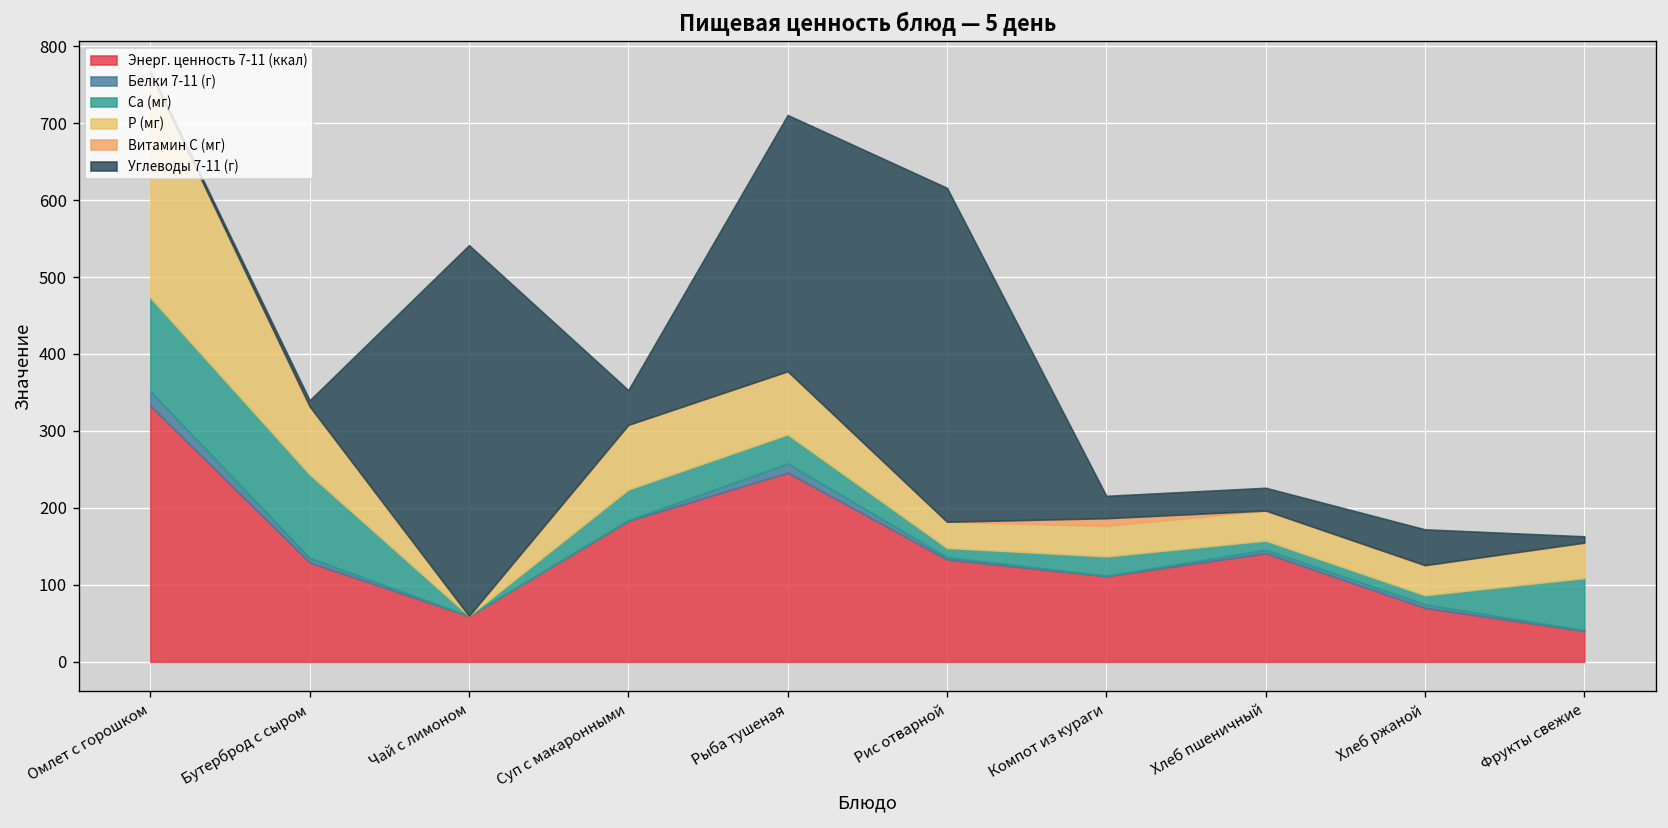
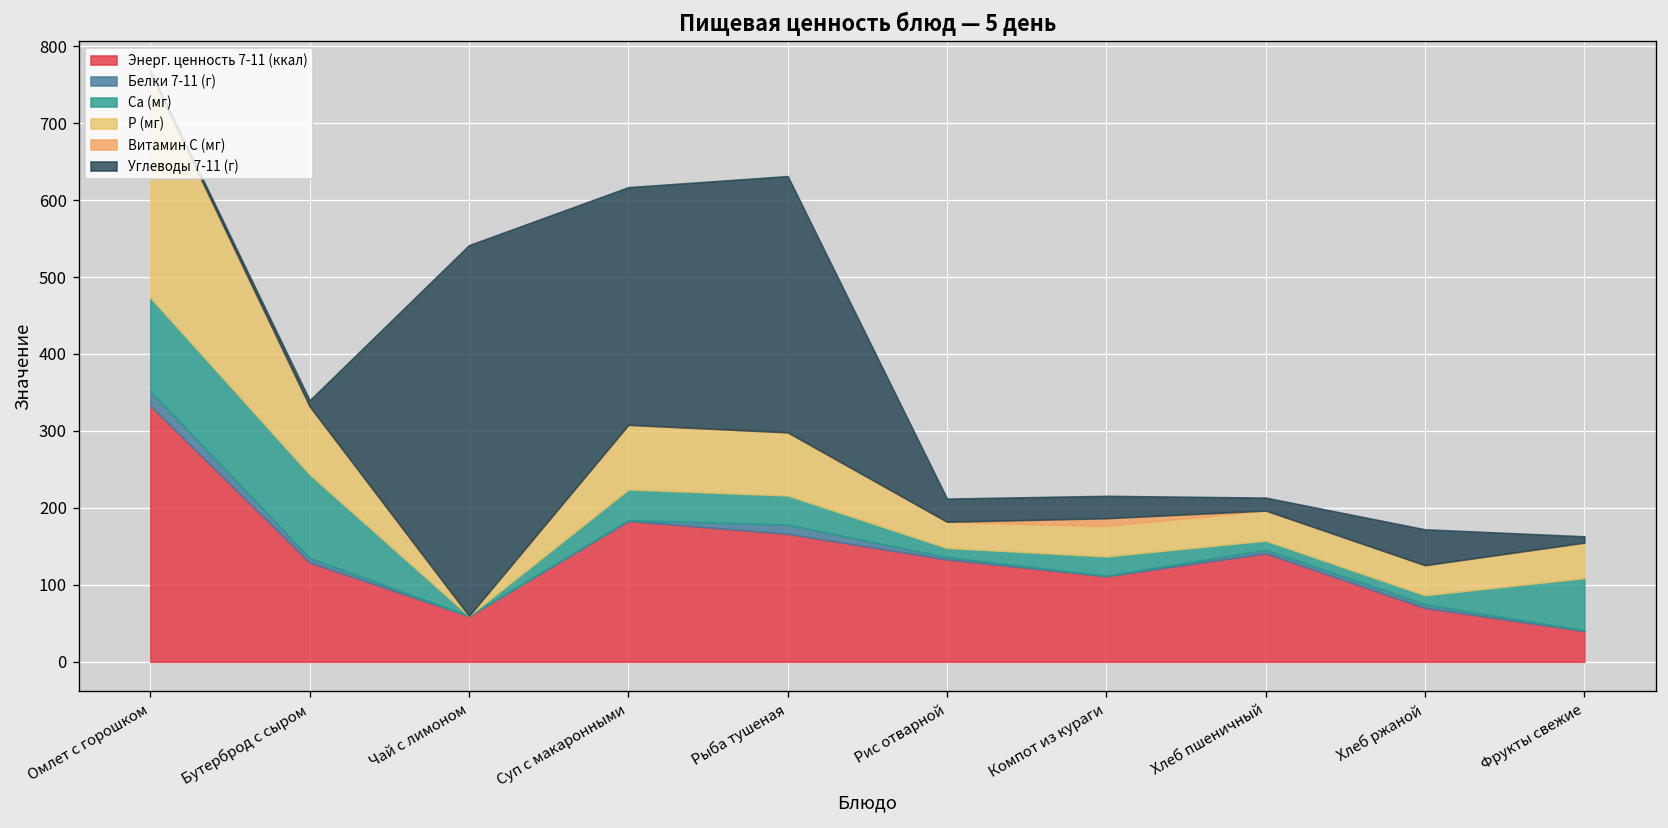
Углеводы 7-11 (г), Суп с макаронными: 50 -> 310
Энерг. ценность 7-11 (ккал), Рыба тушеная: 250 -> 170
Углеводы 7-11 (г), Рис отварной: 430 -> 30
Углеводы 7-11 (г), Хлеб пшеничный: 30 -> 20
